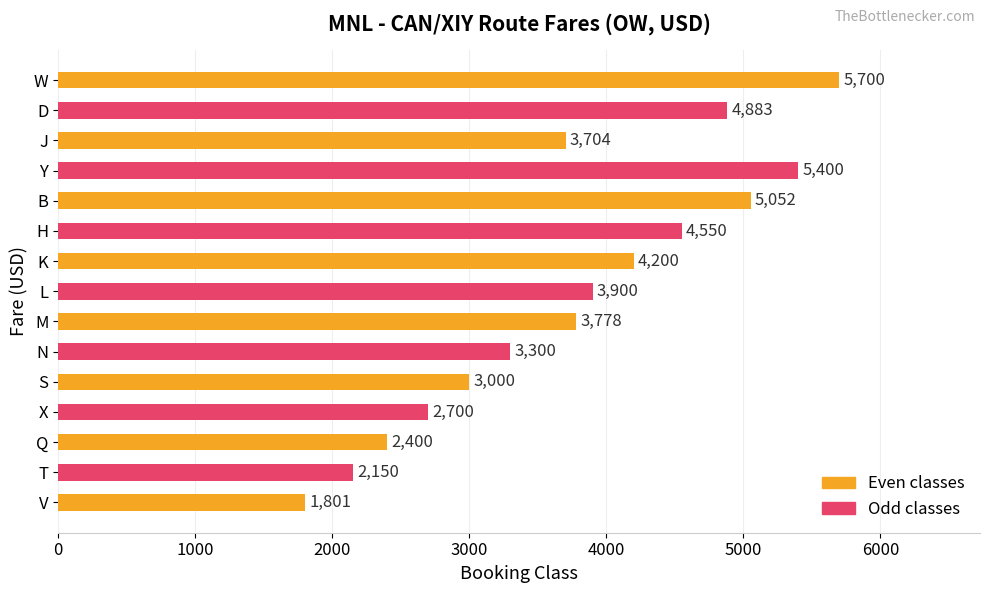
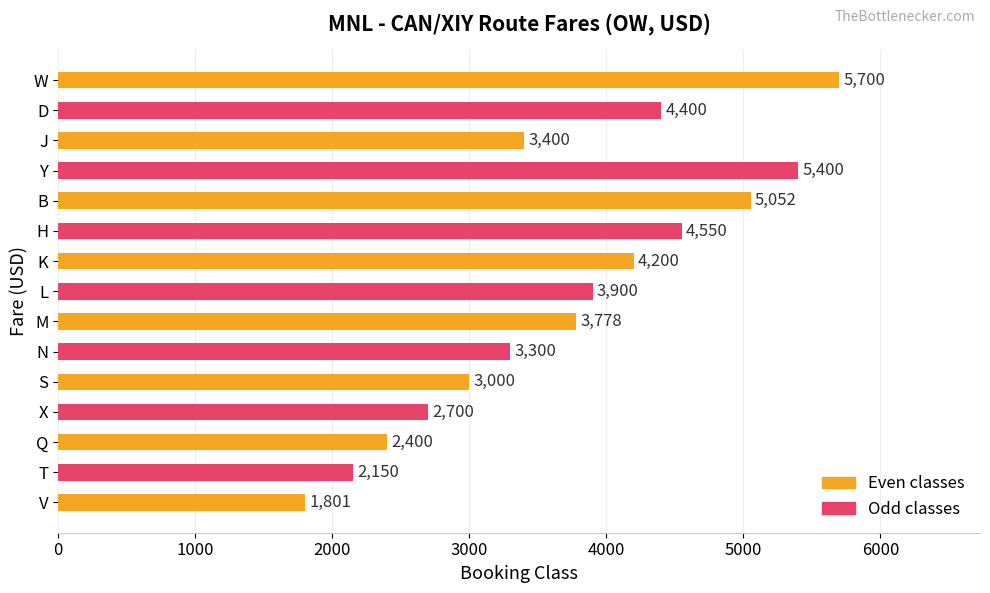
D: 4,883 -> 4,400
J: 3,704 -> 3,400
